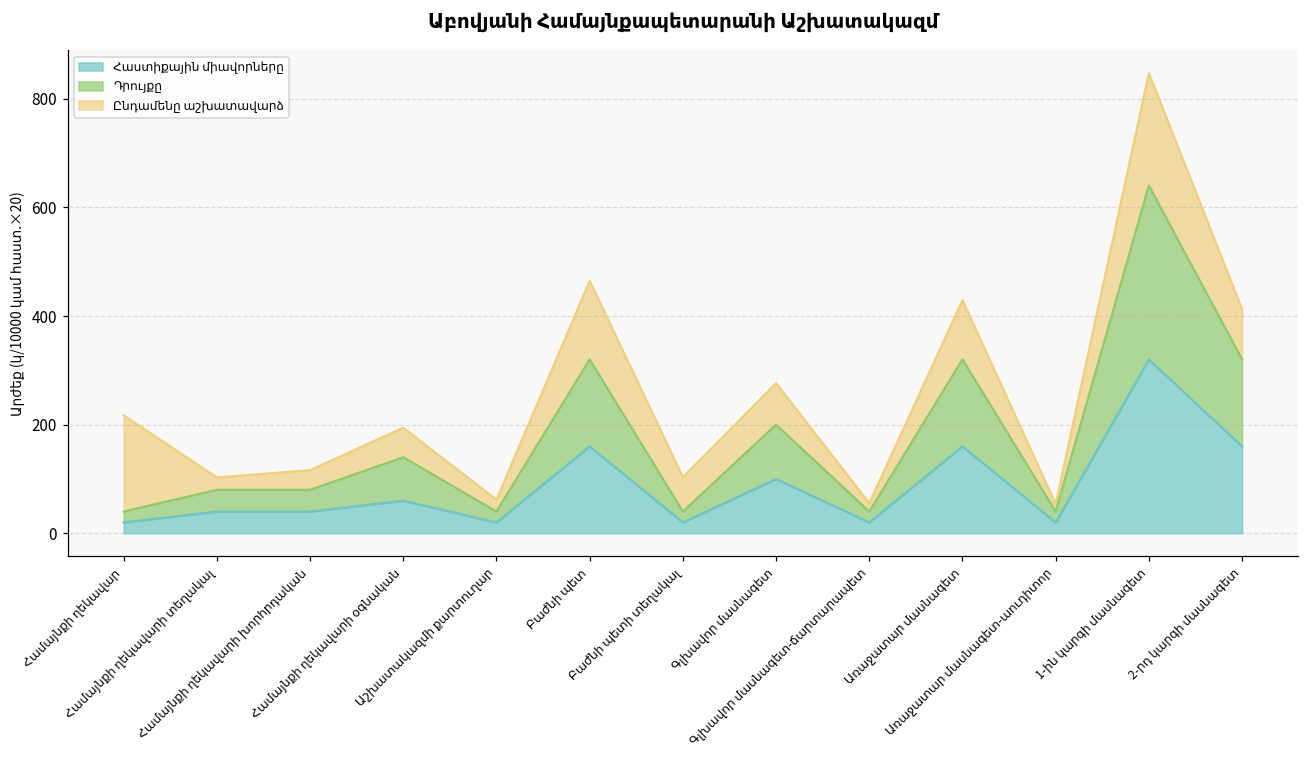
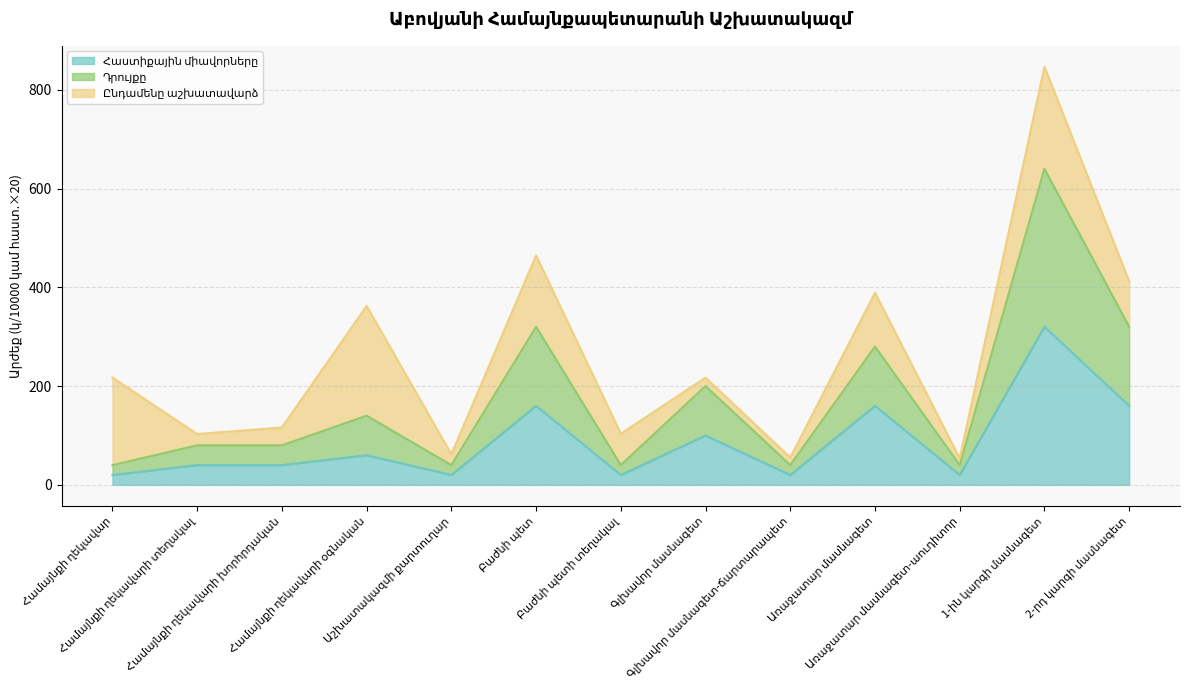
Ընդամենը աշխատավարձ, Համայնքի ղեկավարի օգնական: 50 -> 220
Ընդամենը աշխատավարձ, Գլխավոր մասնագետ: 80 -> 20
Դրույքը, Առաջատար մասնագետ: 160 -> 120
